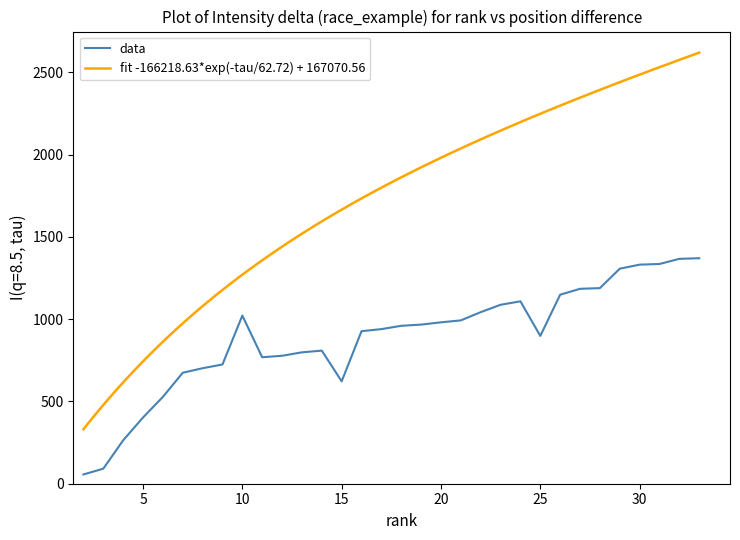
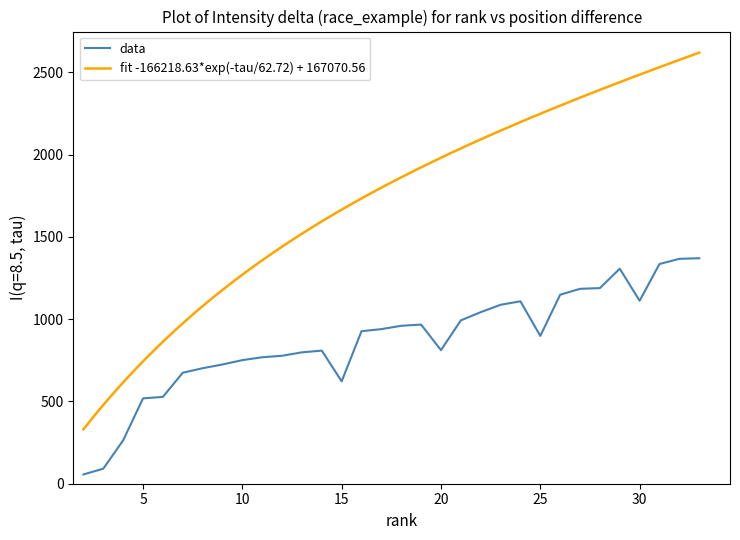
data, 5: 400 -> 520
data, 10: 1020 -> 750
data, 20: 980 -> 810
data, 30: 1330 -> 1110
